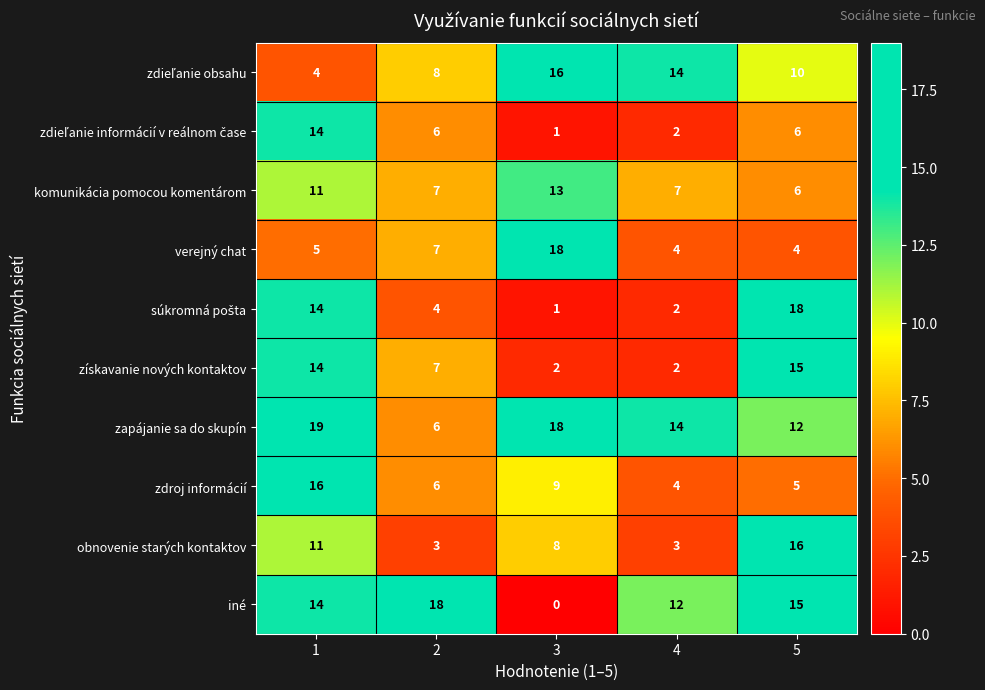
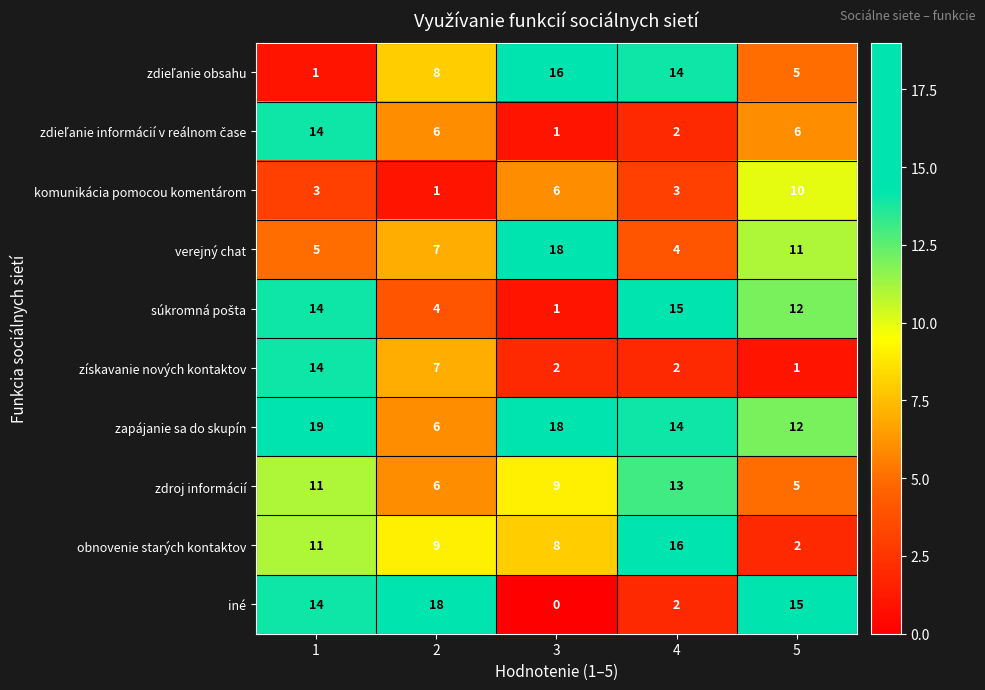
zdieľanie obsahu, 1: 4 -> 1
zdieľanie obsahu, 5: 10 -> 5
komunikácia pomocou komentárom, 1: 11 -> 3
komunikácia pomocou komentárom, 2: 7 -> 1
komunikácia pomocou komentárom, 3: 13 -> 6
komunikácia pomocou komentárom, 4: 7 -> 3
komunikácia pomocou komentárom, 5: 6 -> 10
verejný chat, 5: 4 -> 11
súkromná pošta, 4: 2 -> 15
súkromná pošta, 5: 18 -> 12
získavanie nových kontaktov, 5: 15 -> 1
zdroj informácií, 1: 16 -> 11
zdroj informácií, 4: 4 -> 13
obnovenie starých kontaktov, 2: 3 -> 9
obnovenie starých kontaktov, 4: 3 -> 16
obnovenie starých kontaktov, 5: 16 -> 2
iné, 4: 12 -> 2
